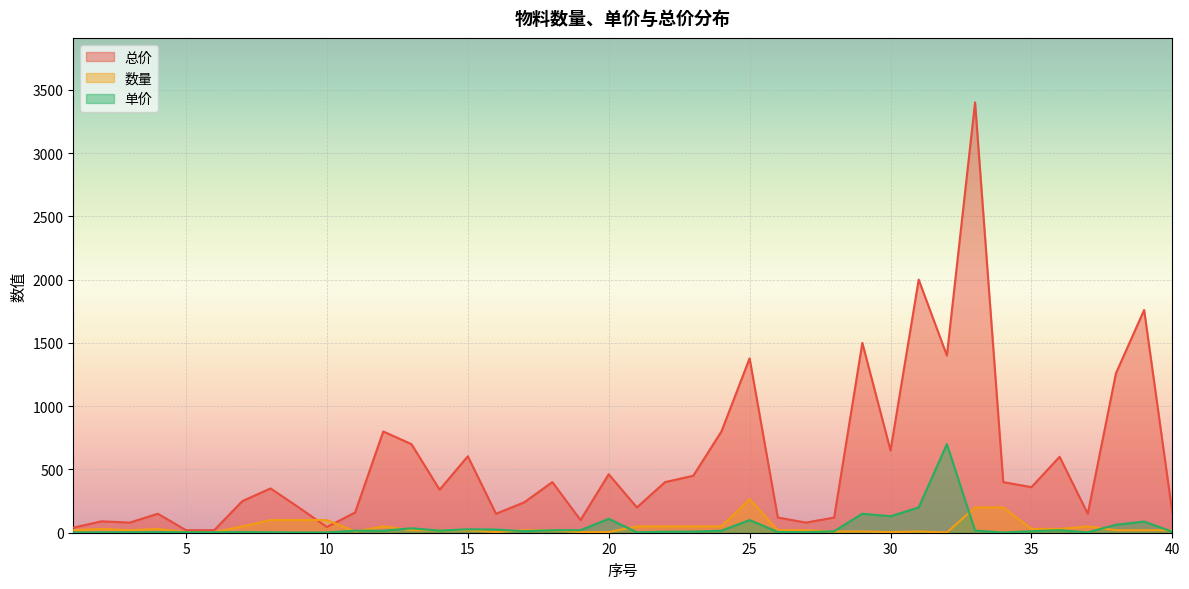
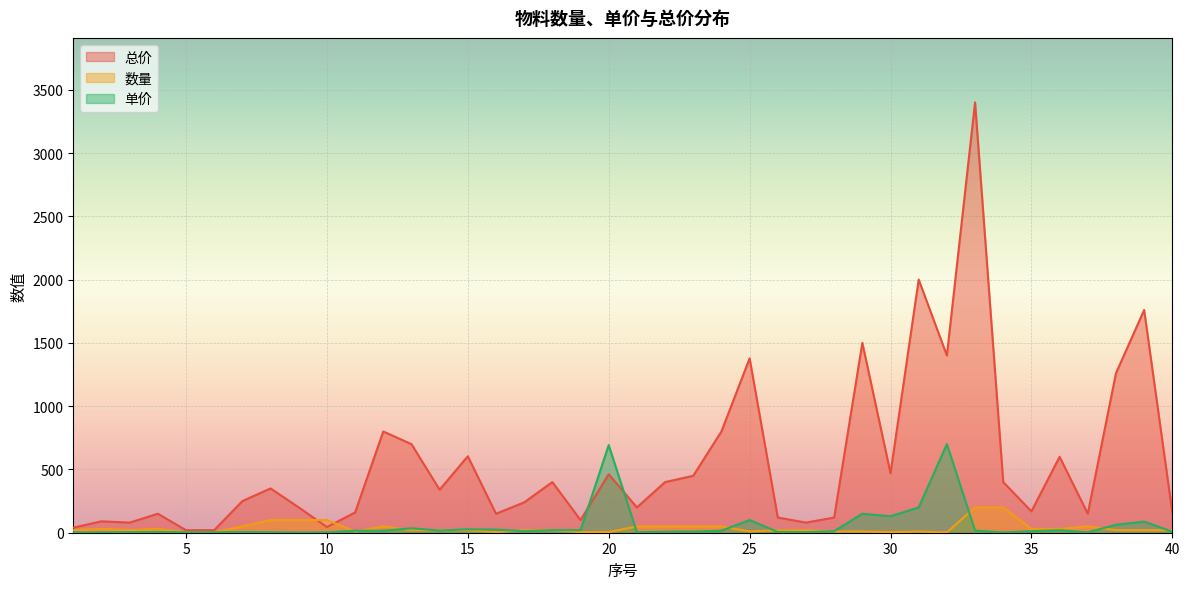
单价, 20: 110 -> 690
数量, 25: 270 -> 10
总价, 30: 650 -> 470
总价, 35: 360 -> 170
